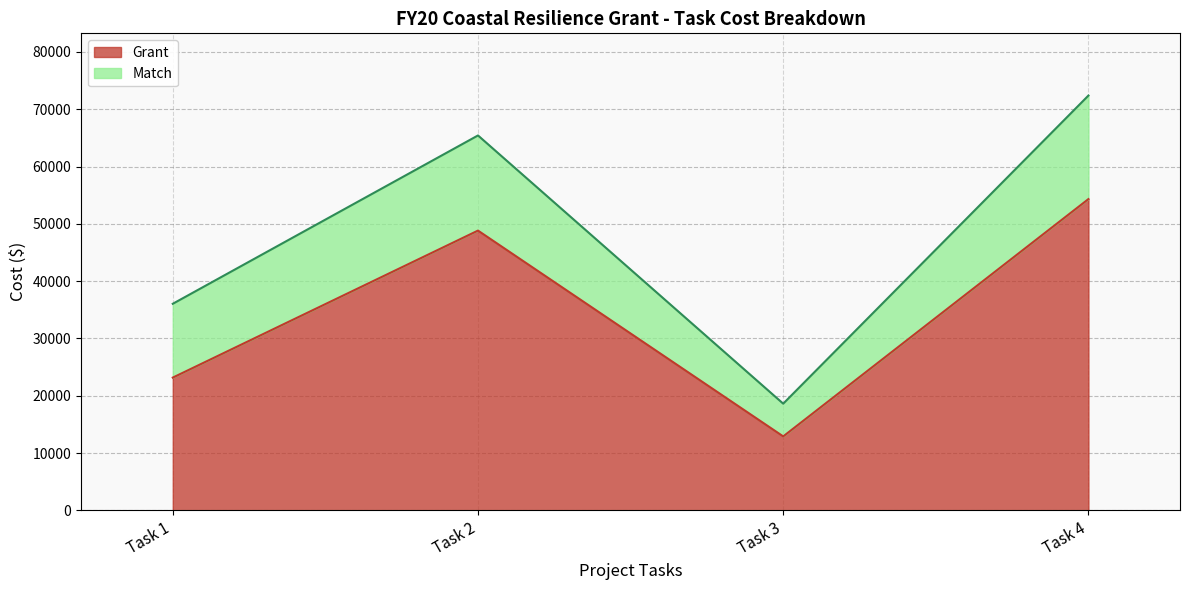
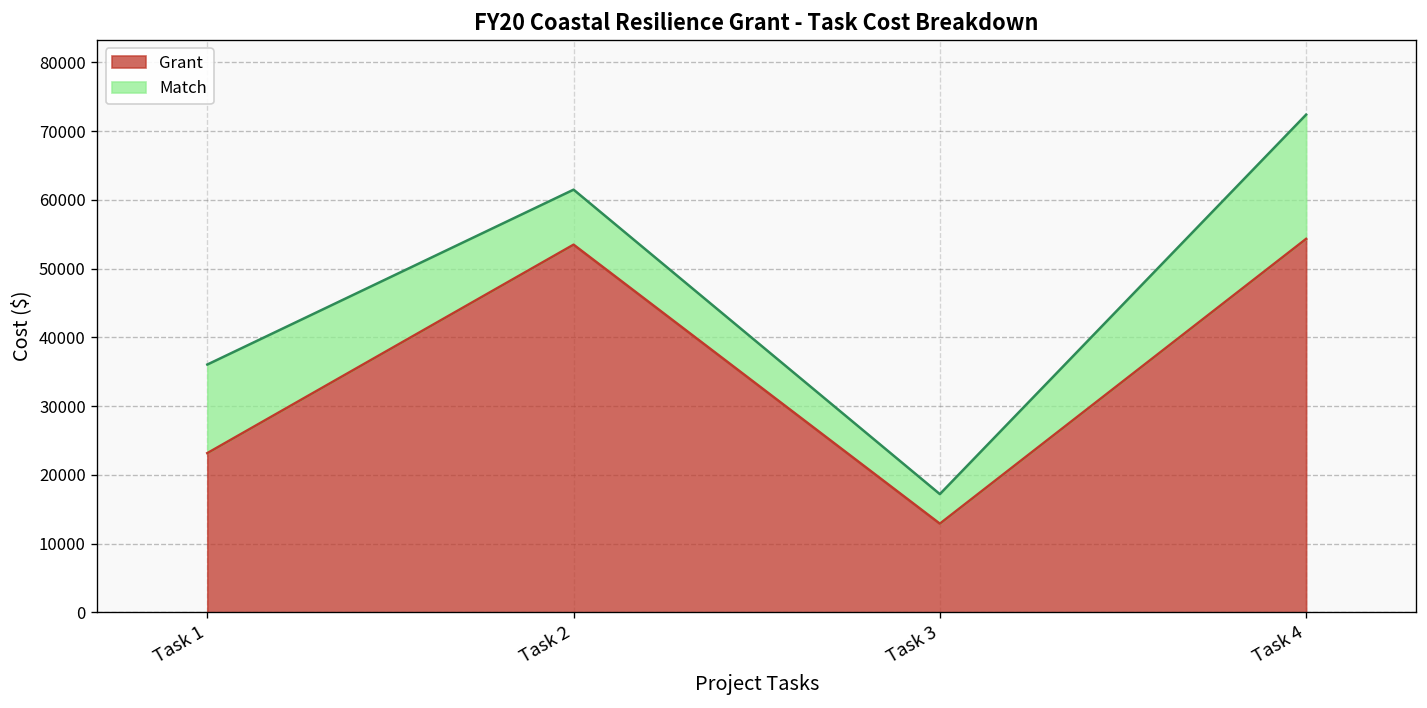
Grant, Task 2: 49000 -> 53000
Match, Task 2: 17000 -> 8000
Match, Task 3: 6000 -> 4000
